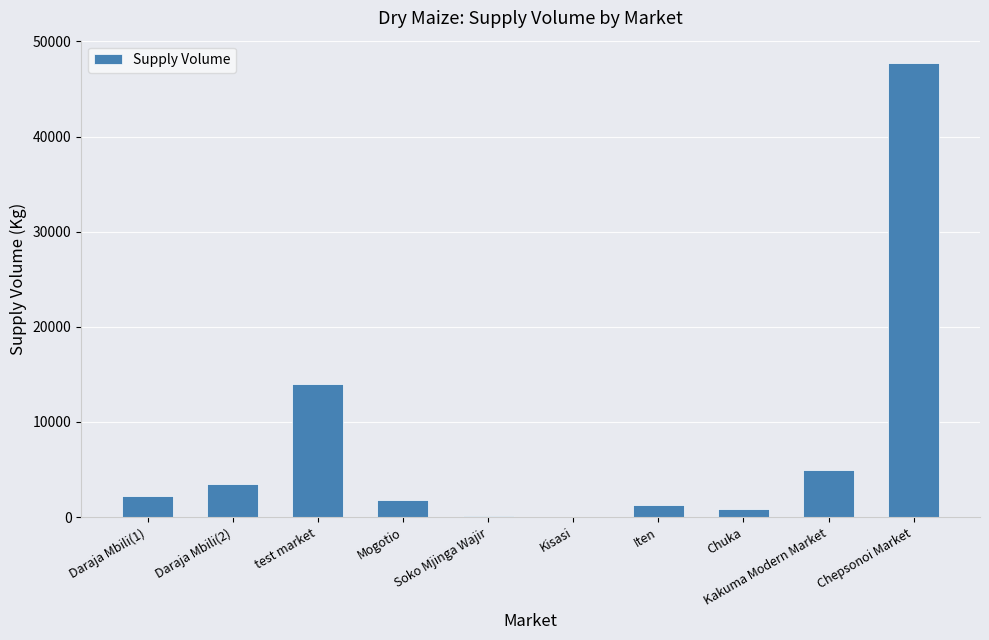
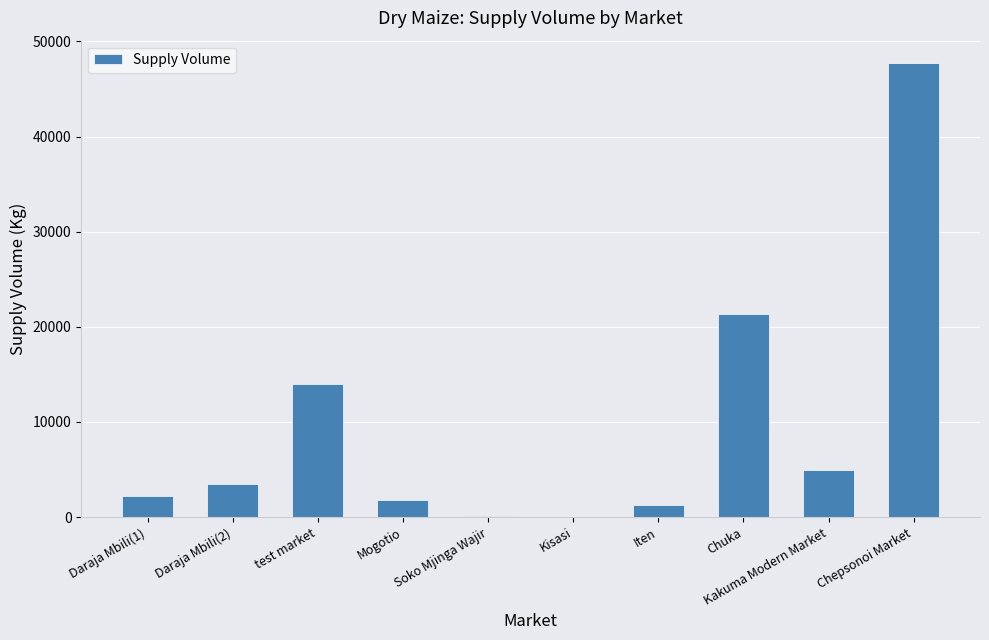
Chuka: 1000 -> 21000
